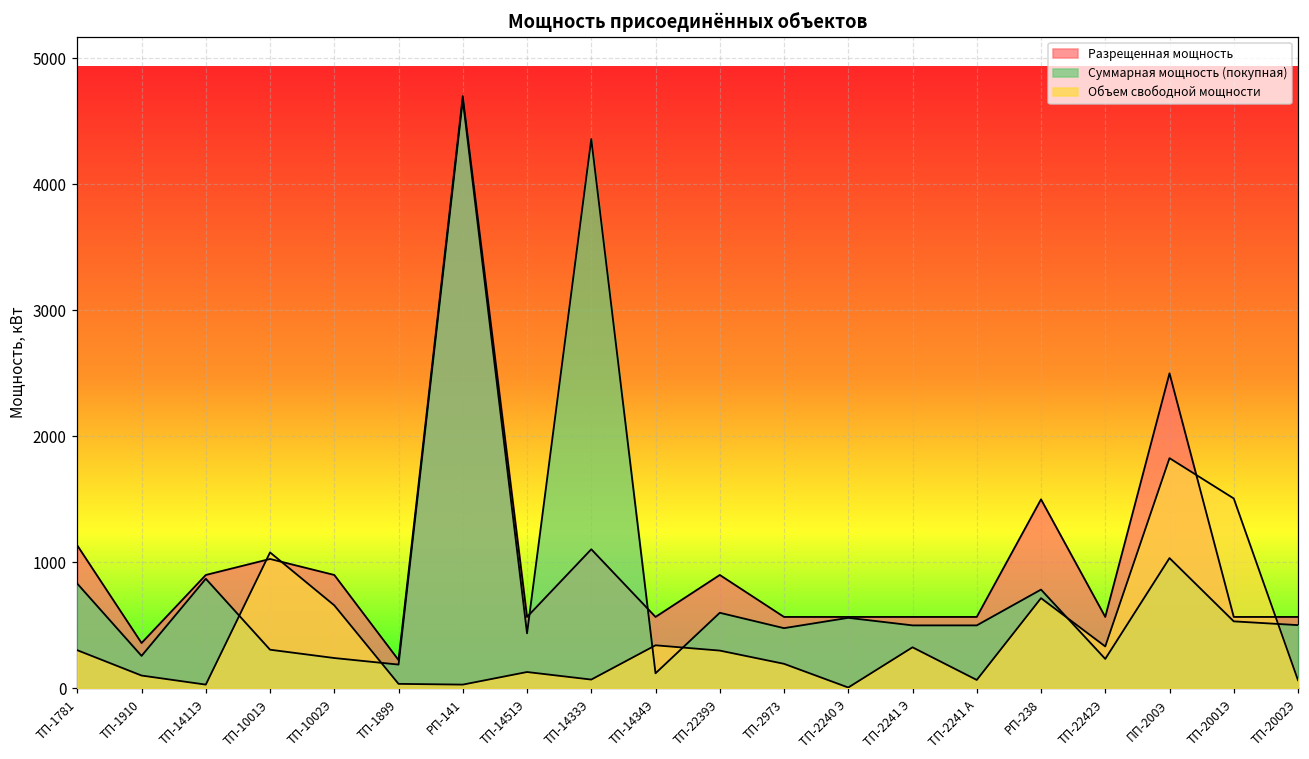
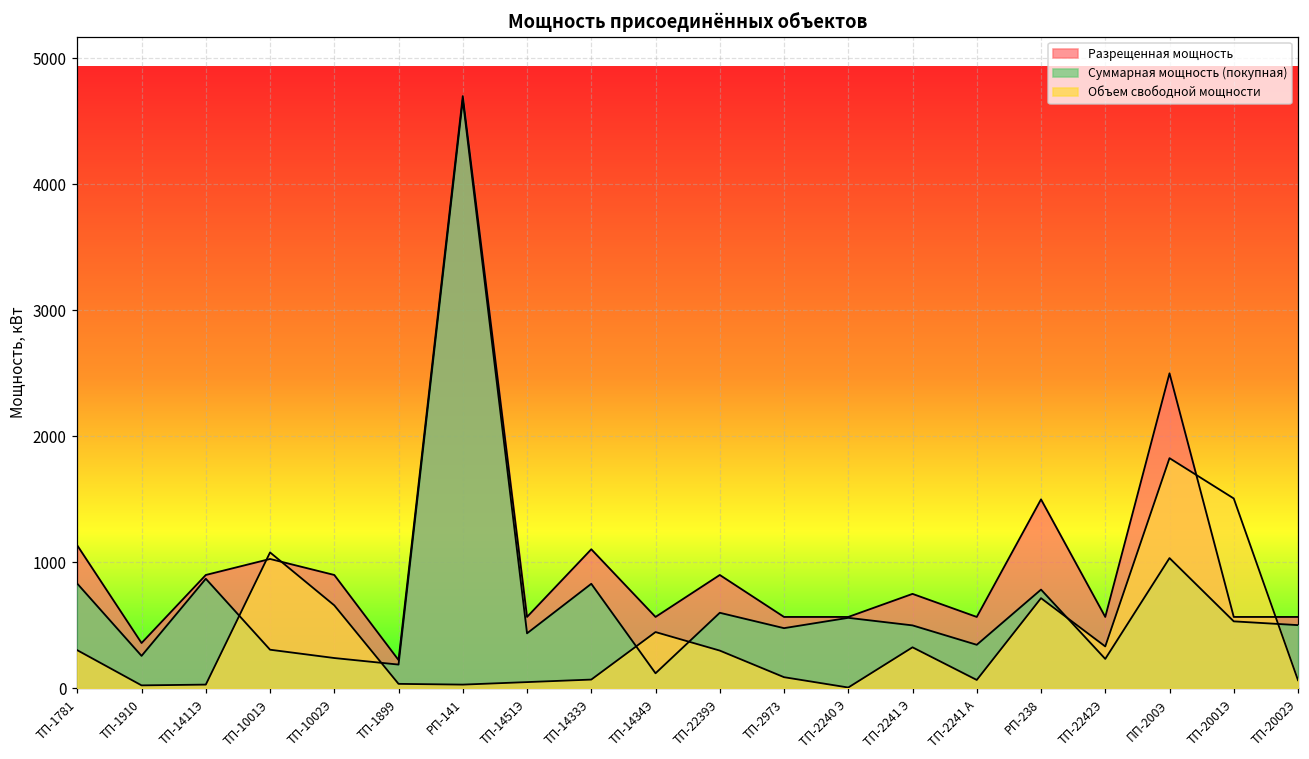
Объем свободной мощности, ТП-1910: 100 -> 20
Объем свободной мощности, ТП-1451Э: 130 -> 50
Суммарная мощность (покупная), ТП-1433Э: 4360 -> 830
Объем свободной мощности, ТП-1434Э: 340 -> 450
Объем свободной мощности, ТП-2973: 200 -> 90
Разрещенная мощность, ТП-2241 Э: 570 -> 750
Суммарная мощность (покупная), ТП-2241 А: 500 -> 350
